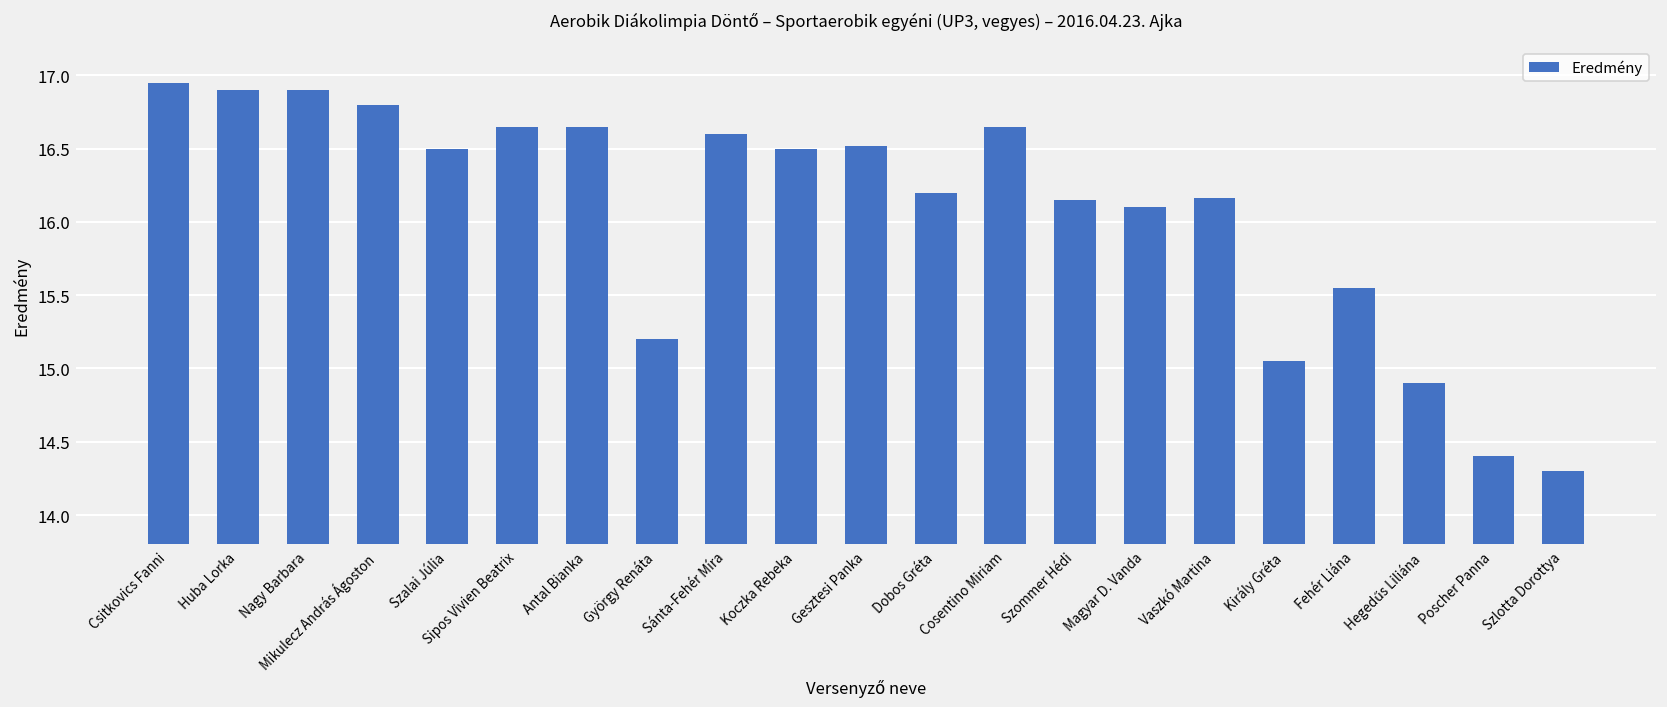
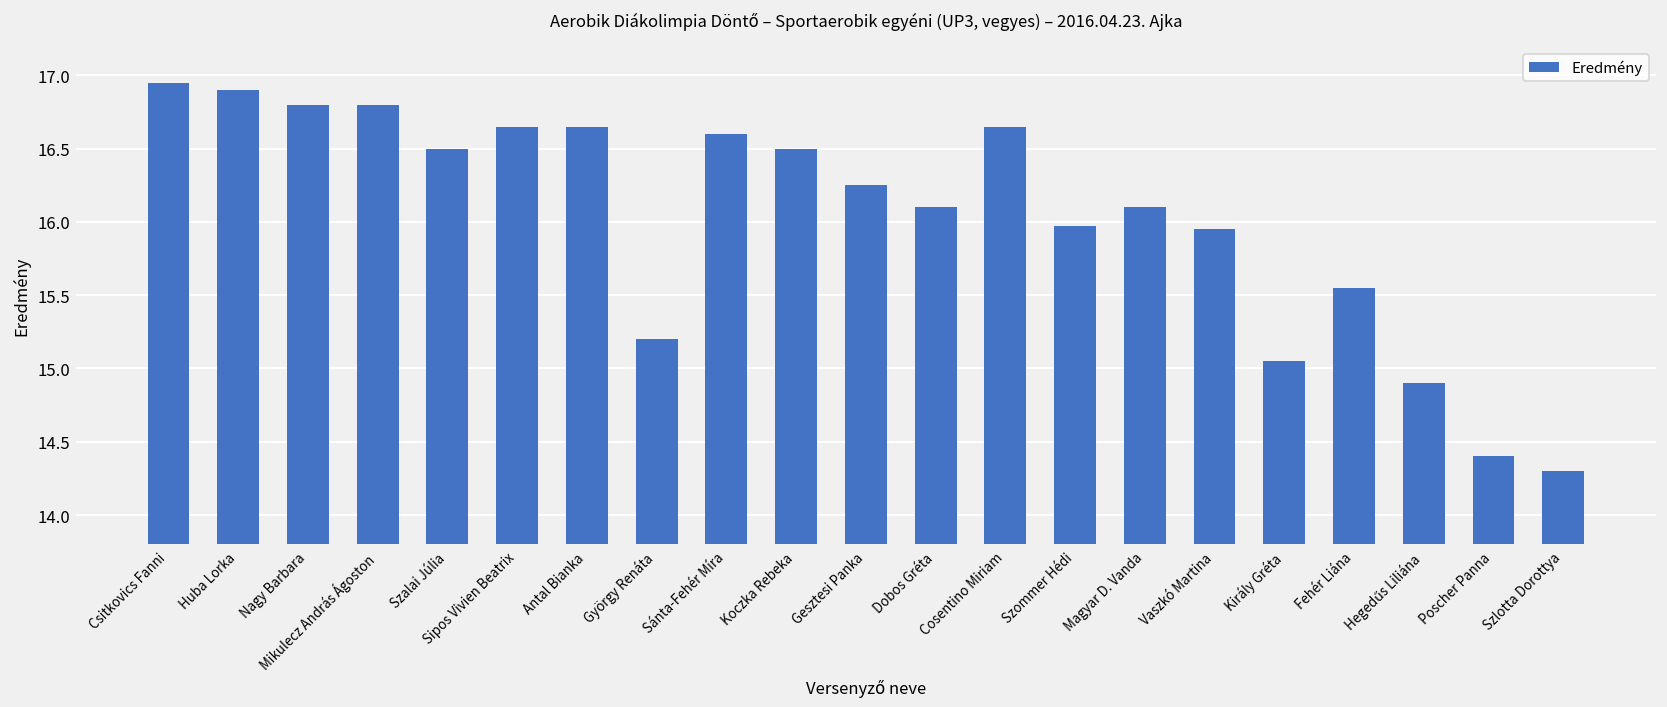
Nagy Barbara: 16.9 -> 16.8
Gesztesi Panka: 16.52 -> 16.25
Dobos Gréta: 16.2 -> 16.1
Szommer Hédi: 16.15 -> 15.97
Vaszkó Martina: 16.16 -> 15.95
